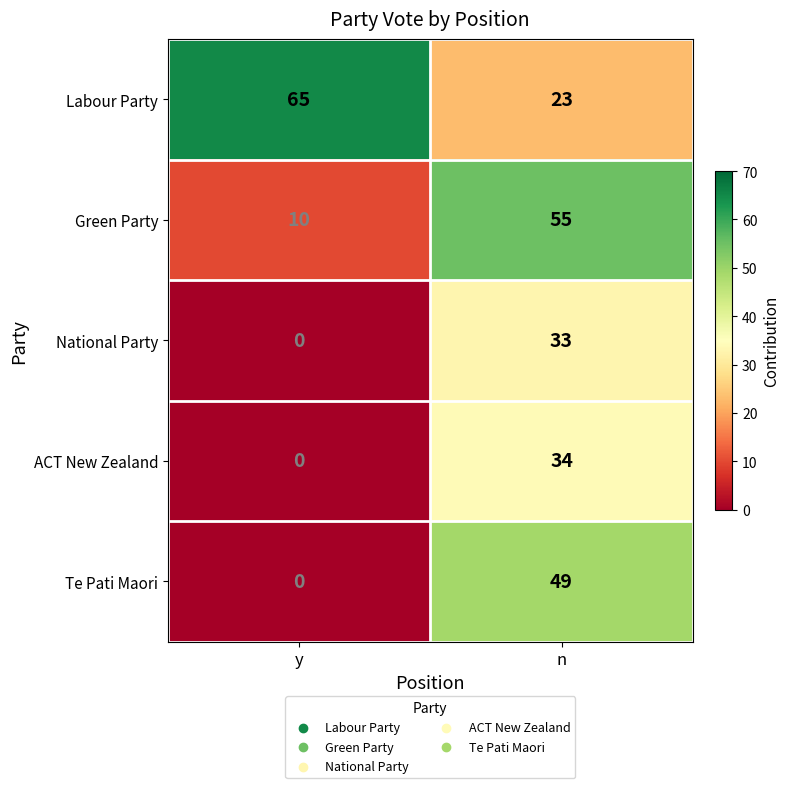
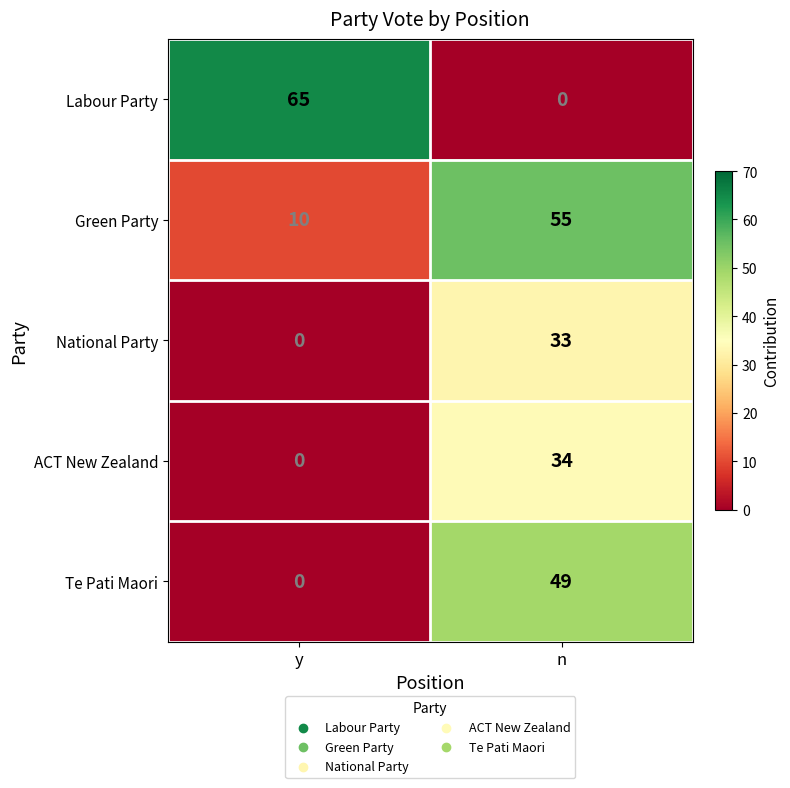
Labour Party, n: 23 -> 0
